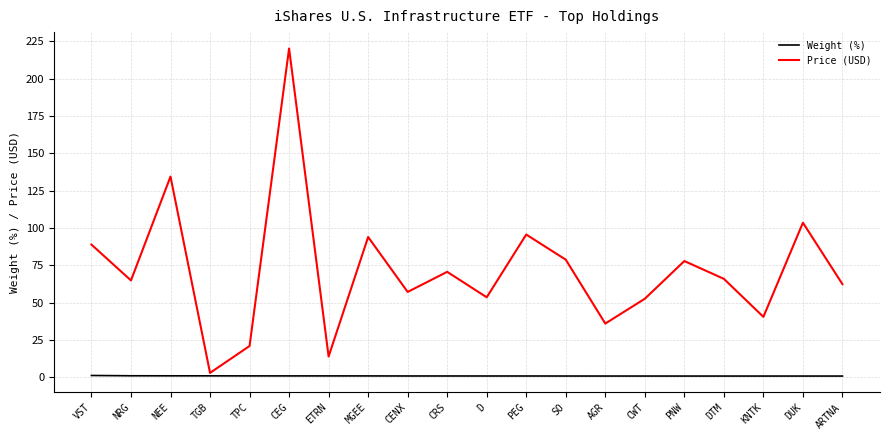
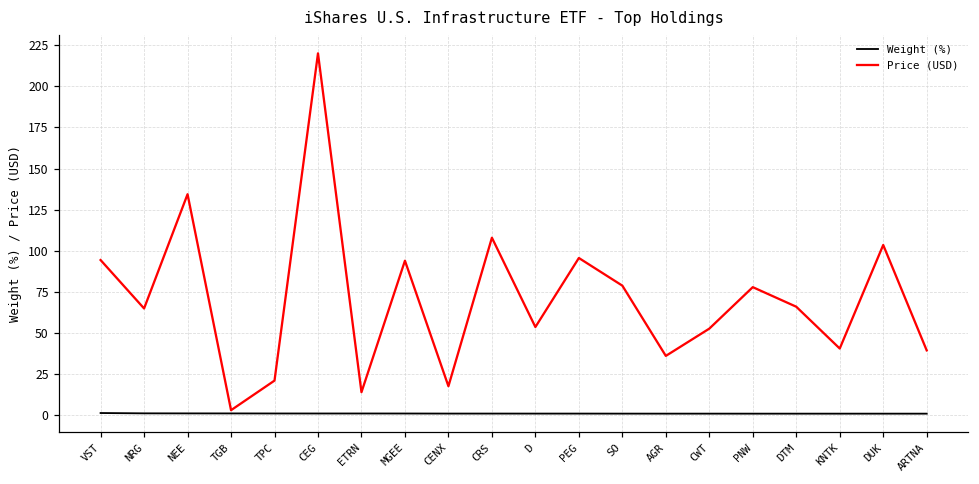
Price (USD), VST: 89 -> 94
Price (USD), CENX: 57 -> 17
Price (USD), CRS: 71 -> 108
Price (USD), ARTNA: 62 -> 39
